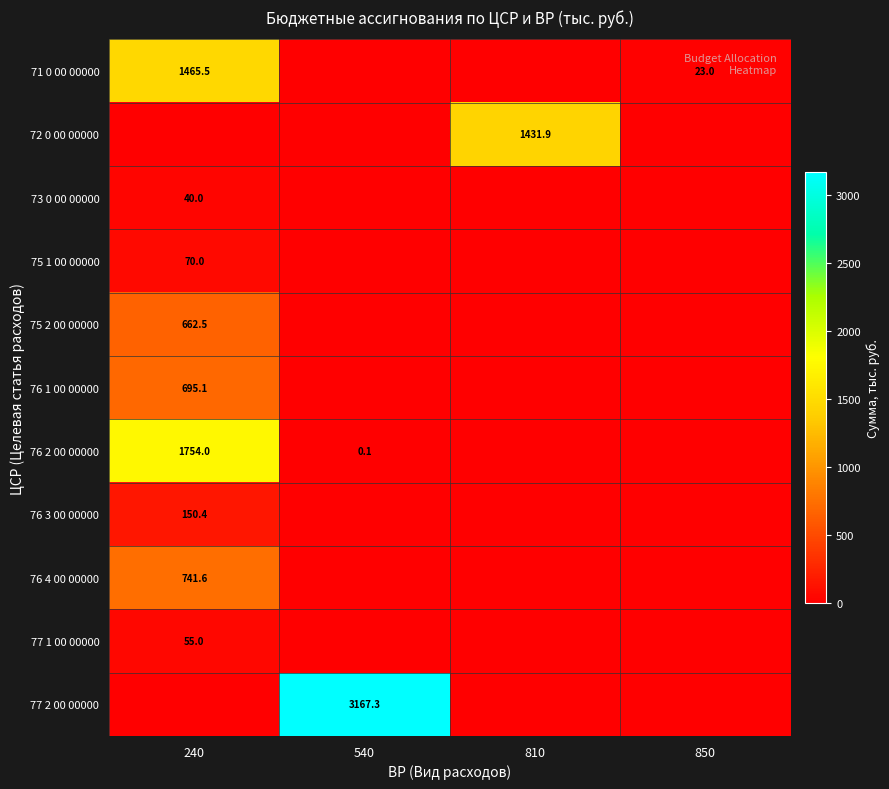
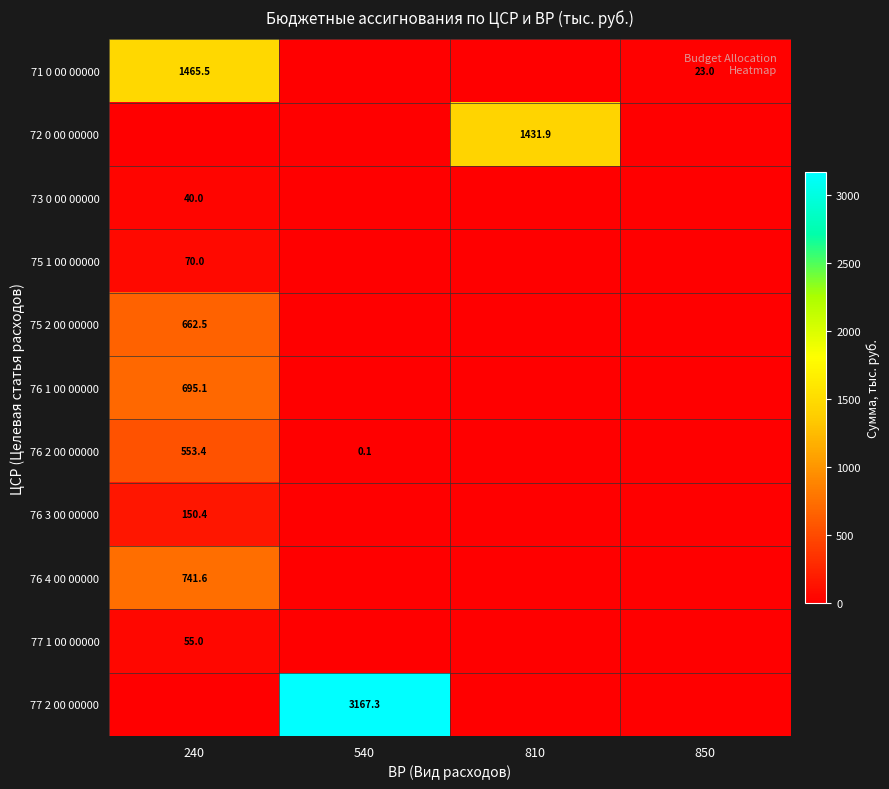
76 2 00 00000, 240: 1754.0 -> 553.4
